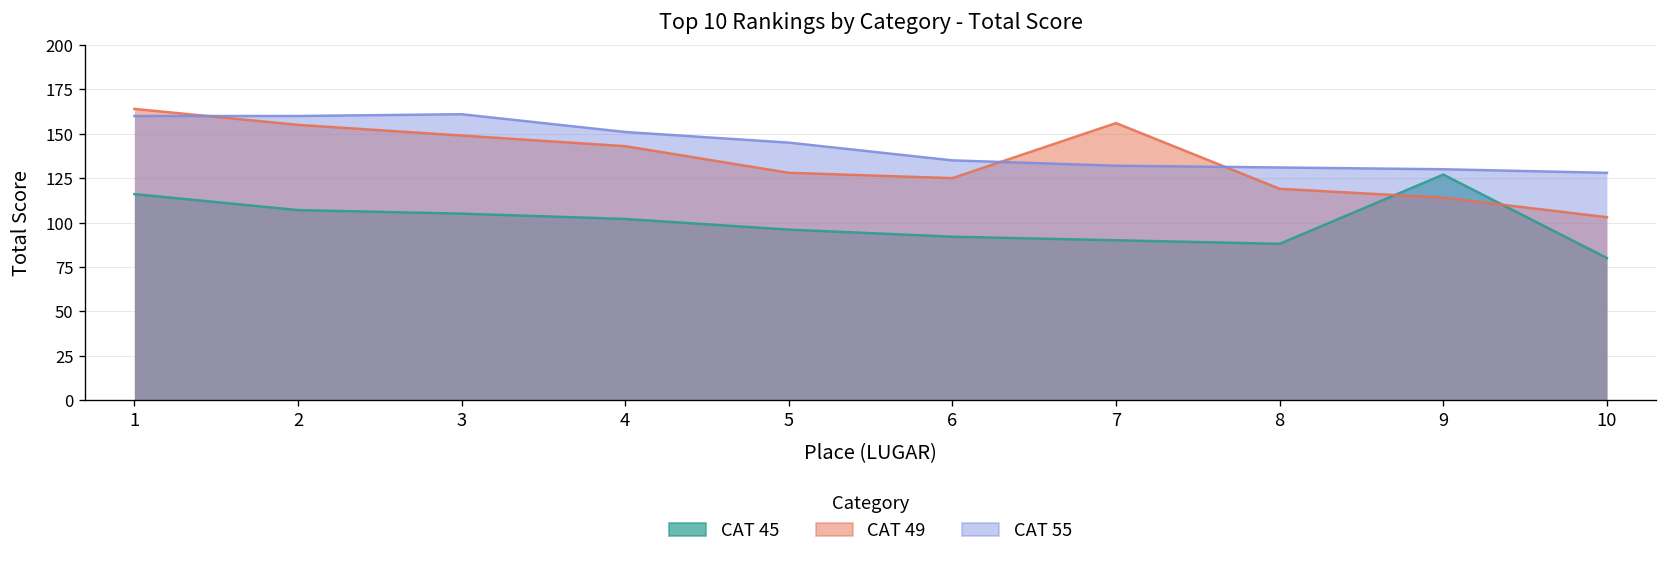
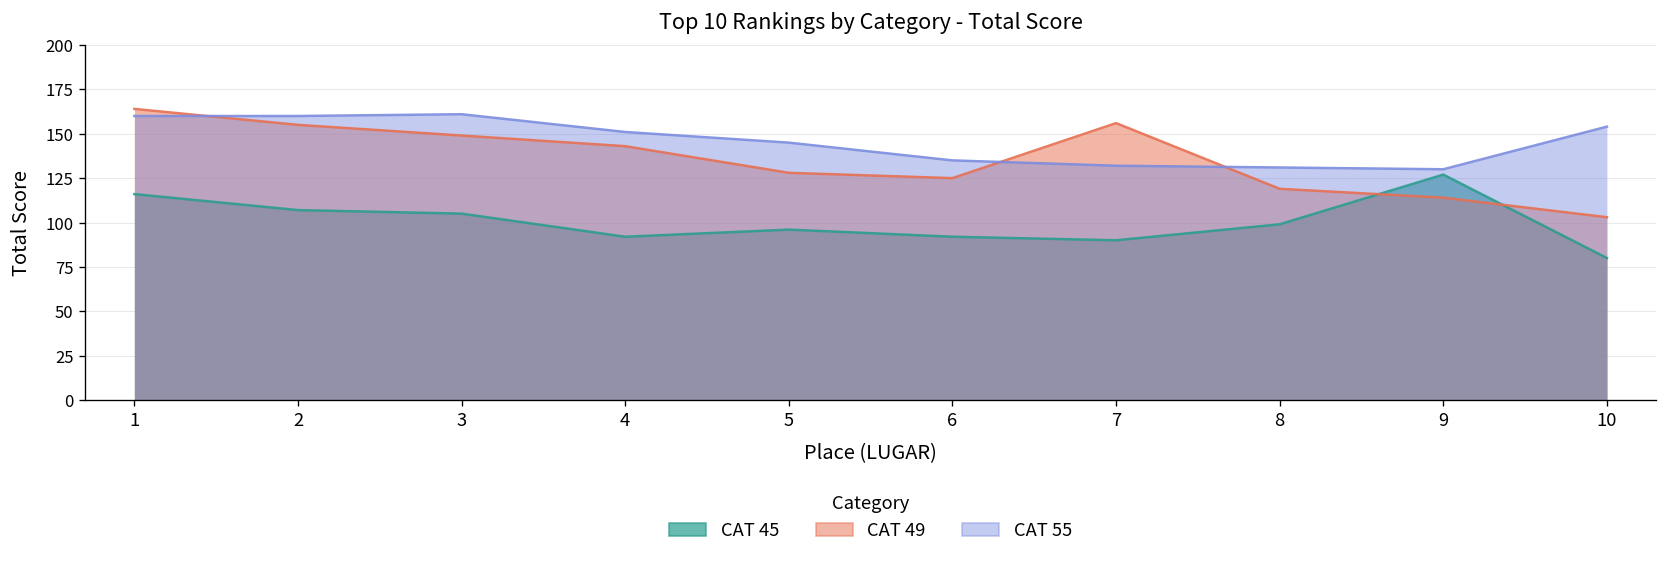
CAT 45, 4: 102 -> 92
CAT 45, 8: 88 -> 99
CAT 55, 10: 128 -> 154
